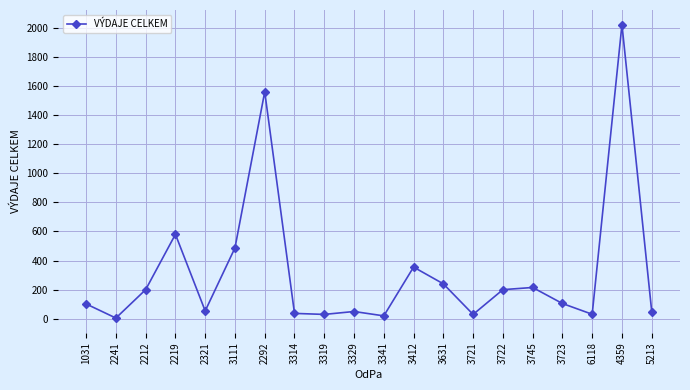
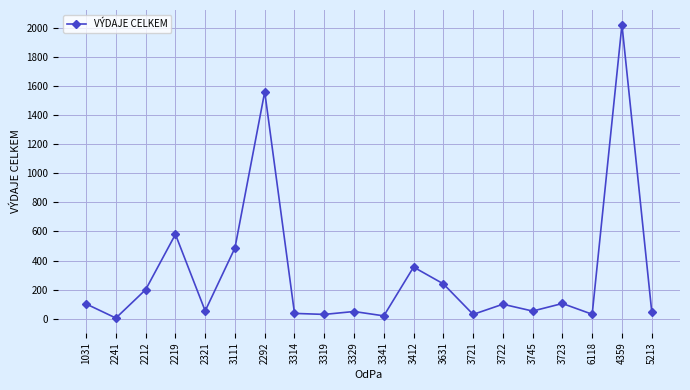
3722: 200 -> 100
3745: 220 -> 50
